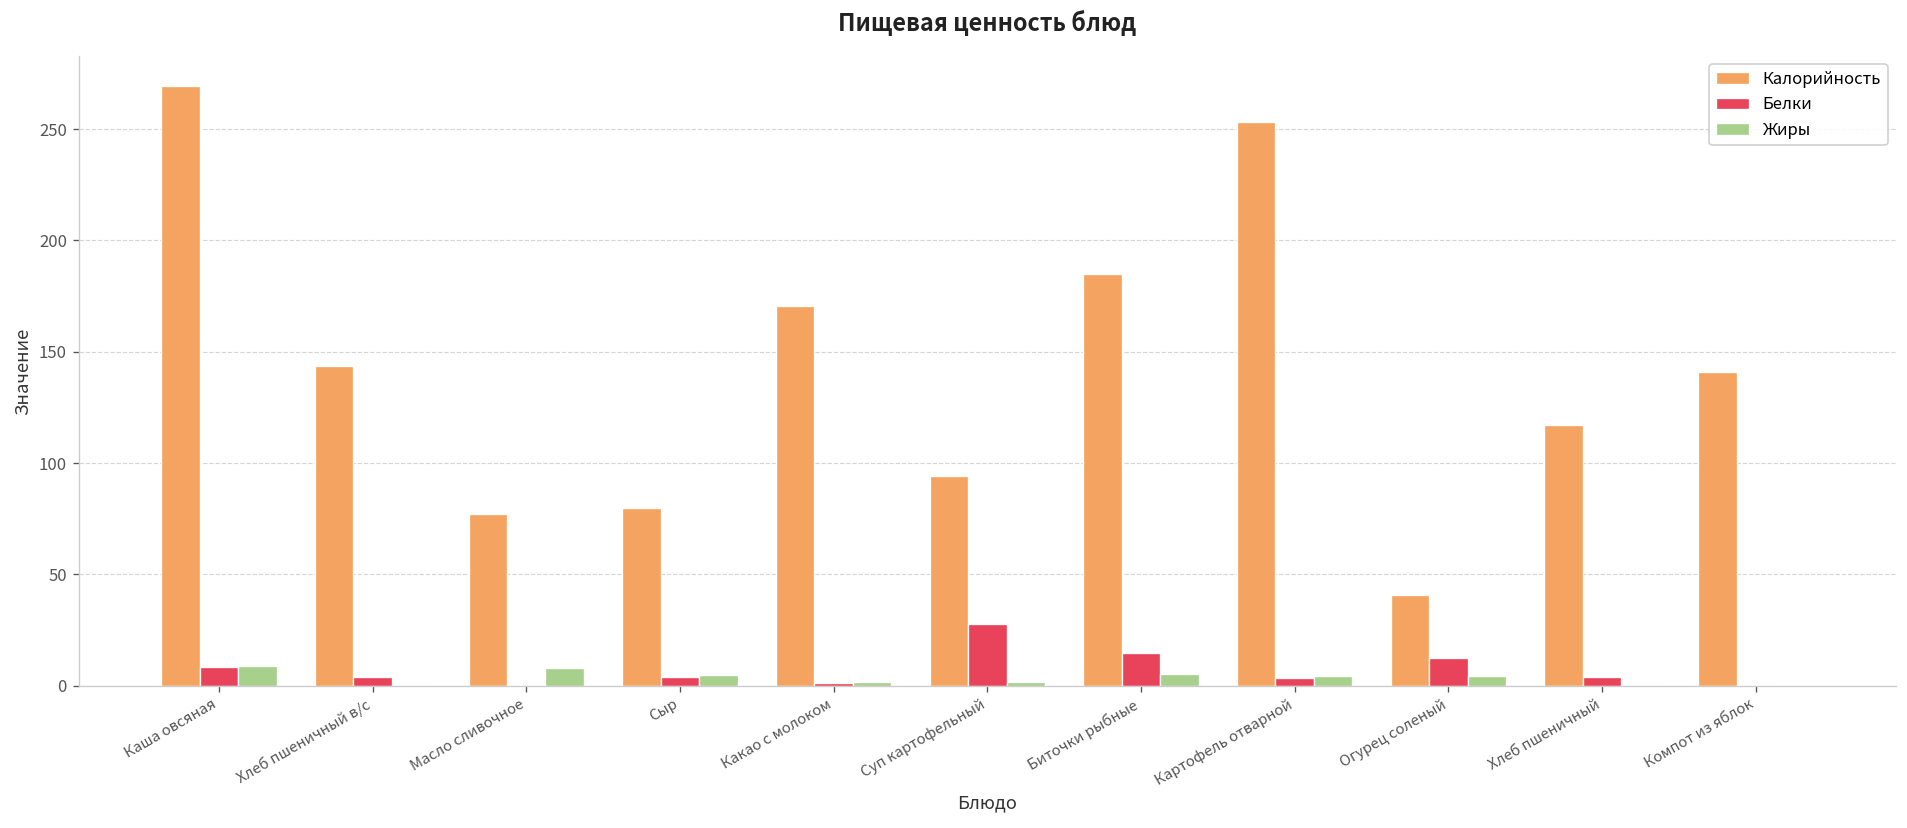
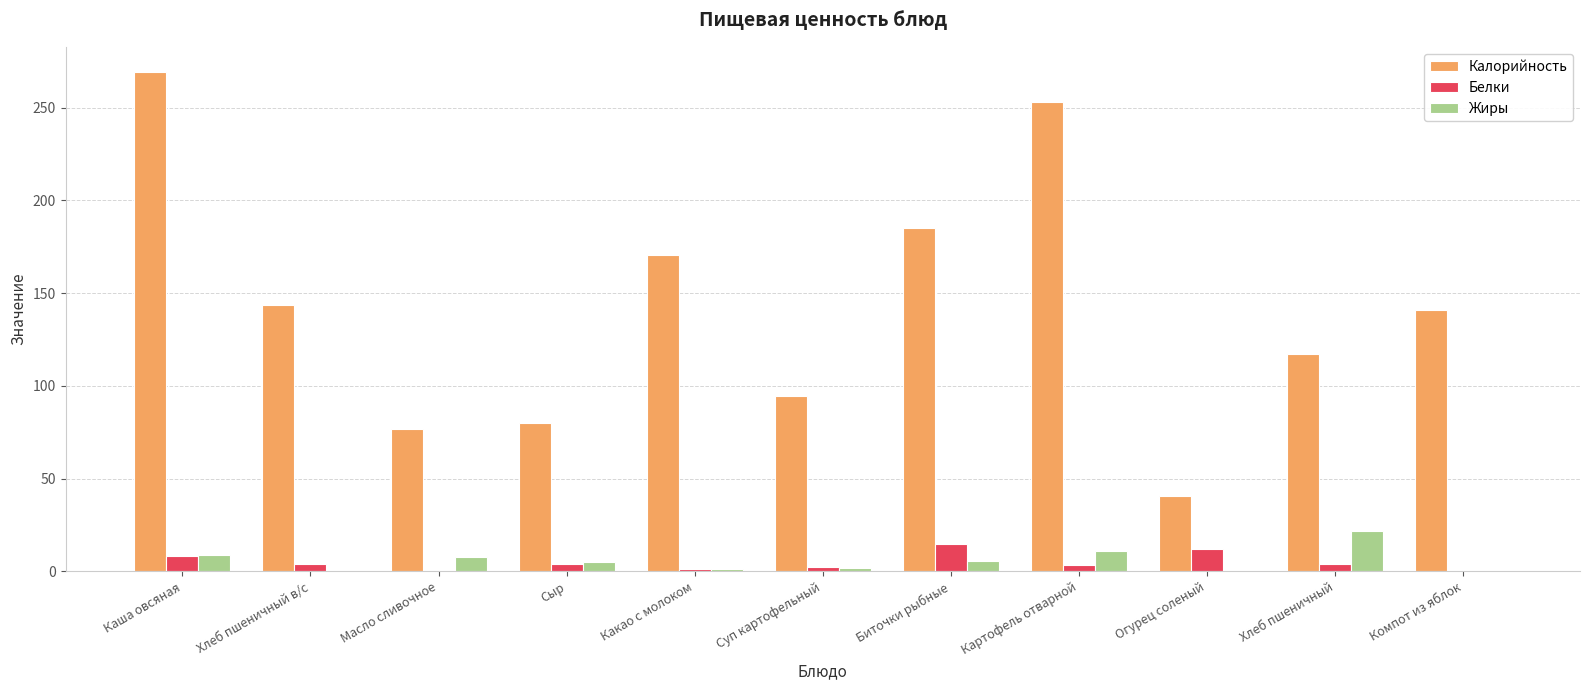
Белки, Суп картофельный: 28 -> 2
Жиры, Картофель отварной: 5 -> 11
Жиры, Огурец соленый: 4 -> 0
Жиры, Хлеб пшеничный: 0 -> 22
